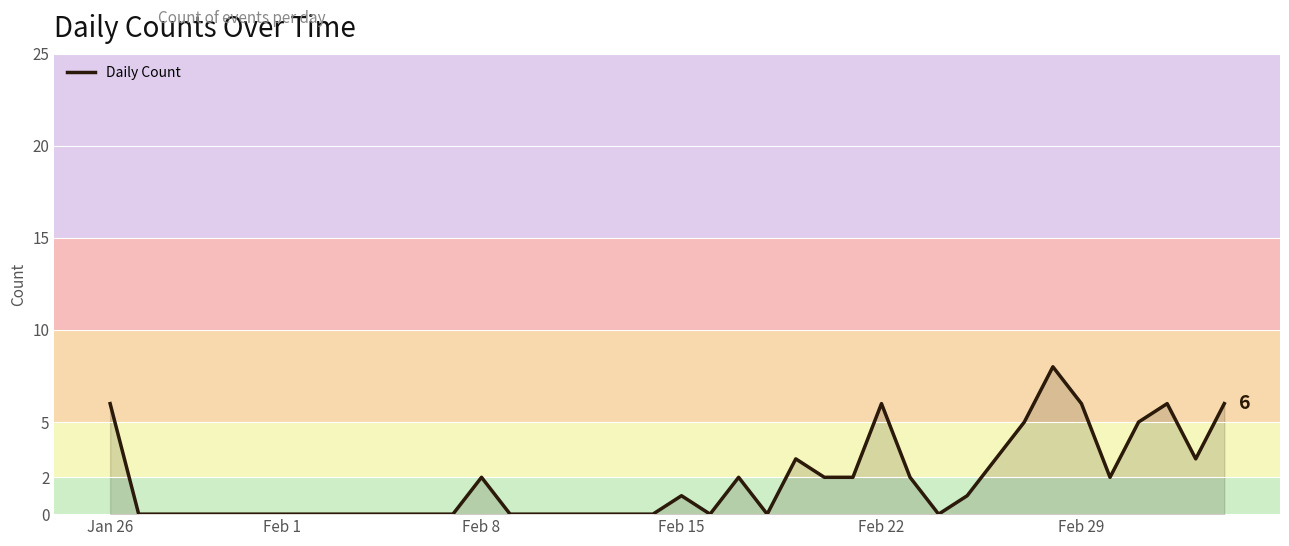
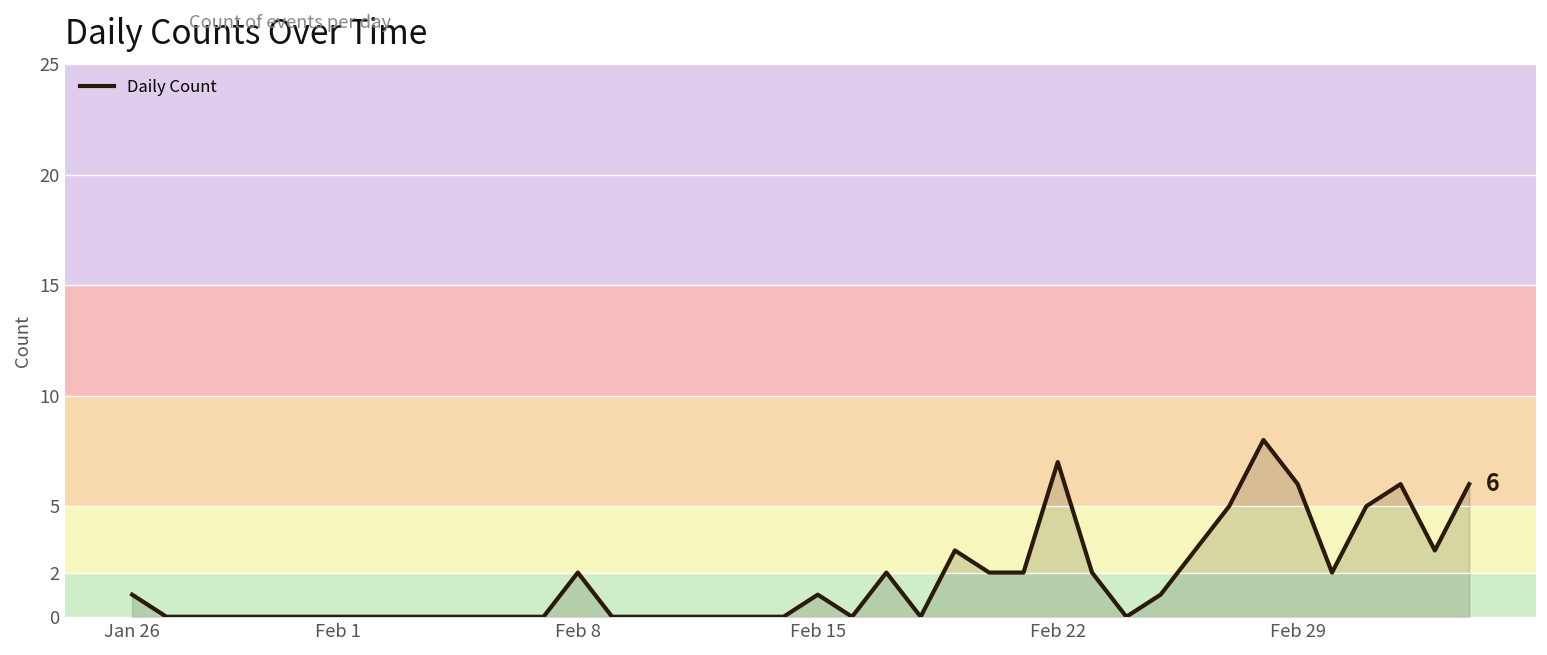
Jan 26: 6 -> 1
Feb 22: 6 -> 7
